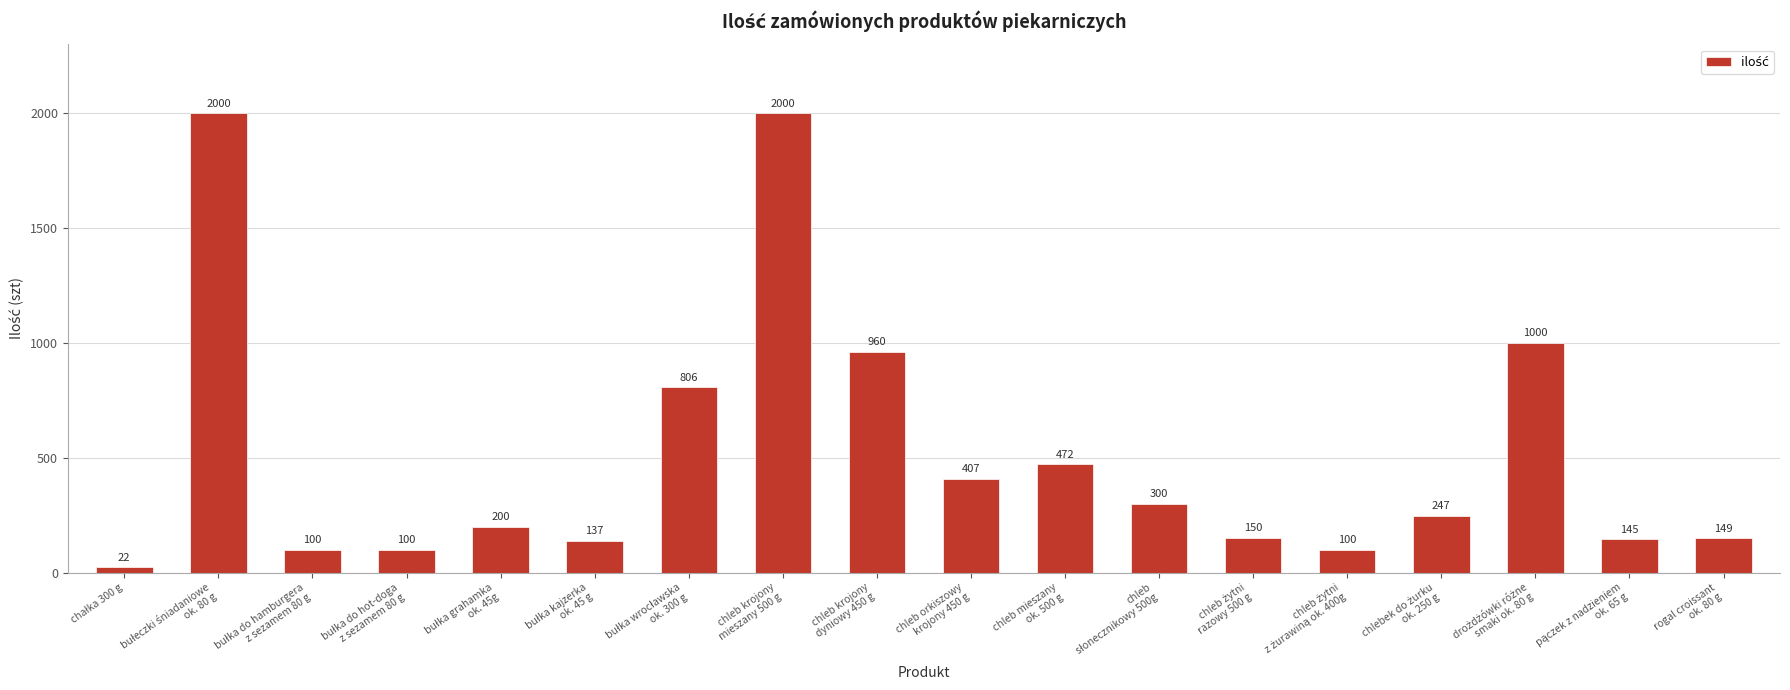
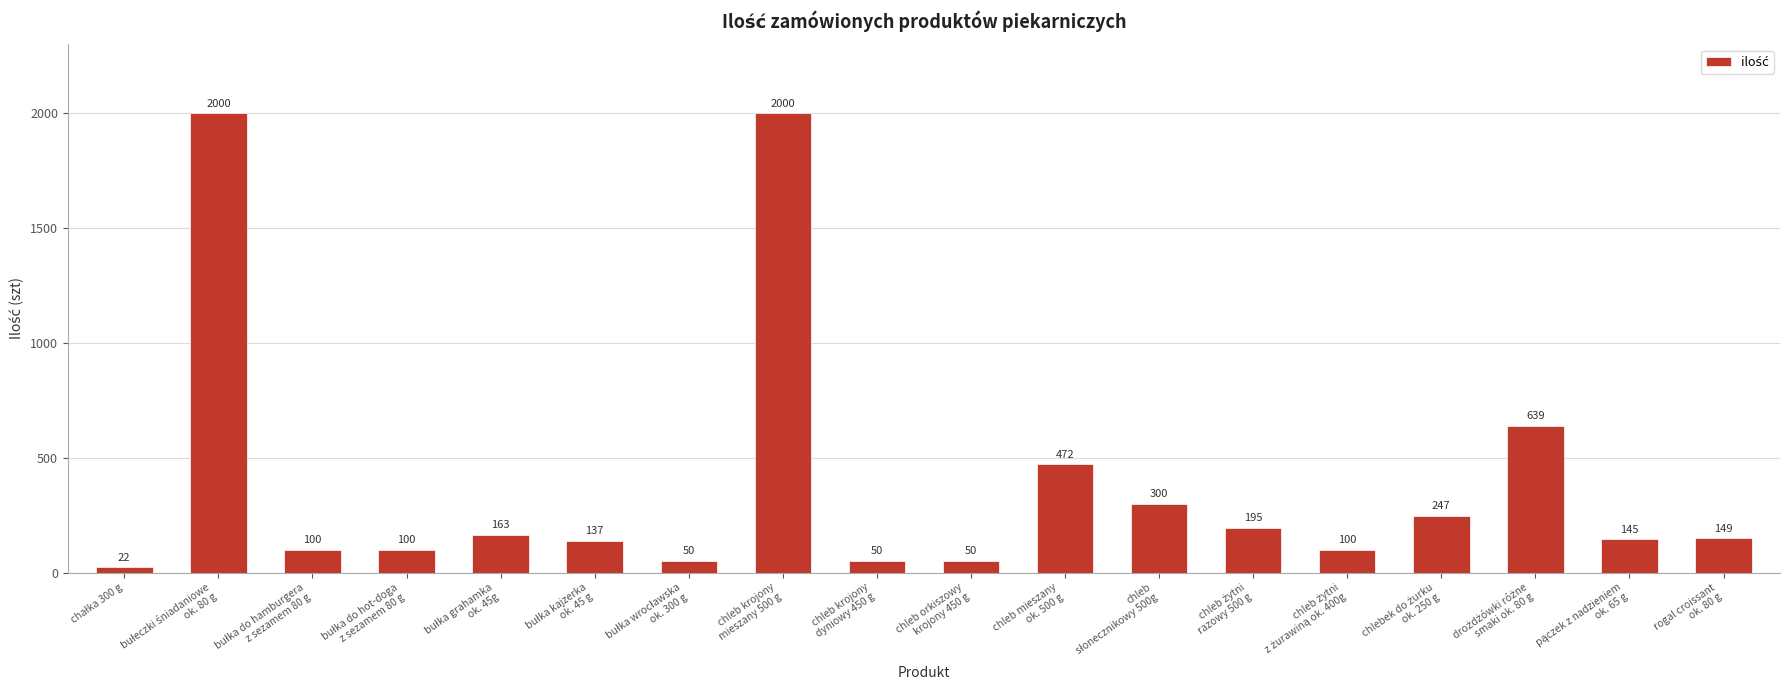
bułka grahamka ok. 45g: 200 -> 163
bułka wrocławska ok. 300 g: 806 -> 50
chleb krojony dyniowy 450 g: 960 -> 50
chleb orkiszowy krojony 450 g: 407 -> 50
chleb żytni razowy 500 g: 150 -> 195
drożdżówki różne smaki ok. 80 g: 1000 -> 639
